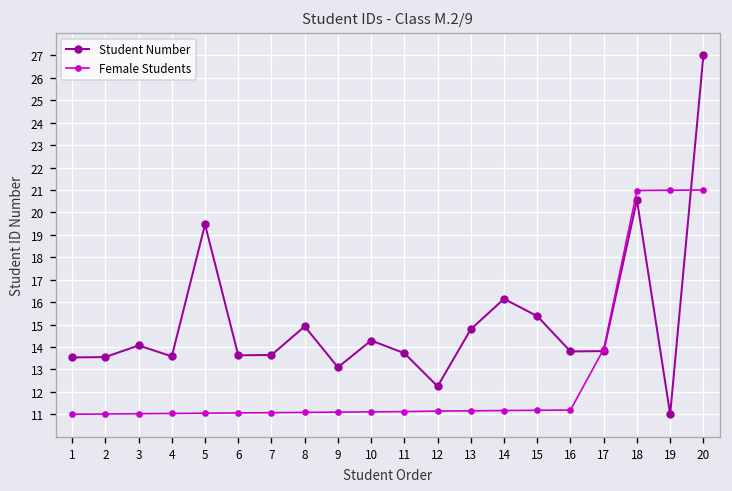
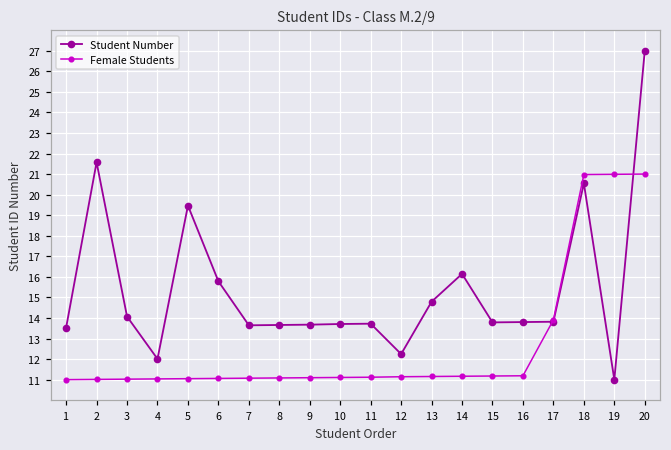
Student Number, 2: 13.5 -> 21.6
Student Number, 4: 13.6 -> 12.0
Student Number, 6: 13.6 -> 15.8
Student Number, 8: 14.9 -> 13.7
Student Number, 9: 13.1 -> 13.7
Student Number, 10: 14.3 -> 13.7
Student Number, 15: 15.4 -> 13.8
